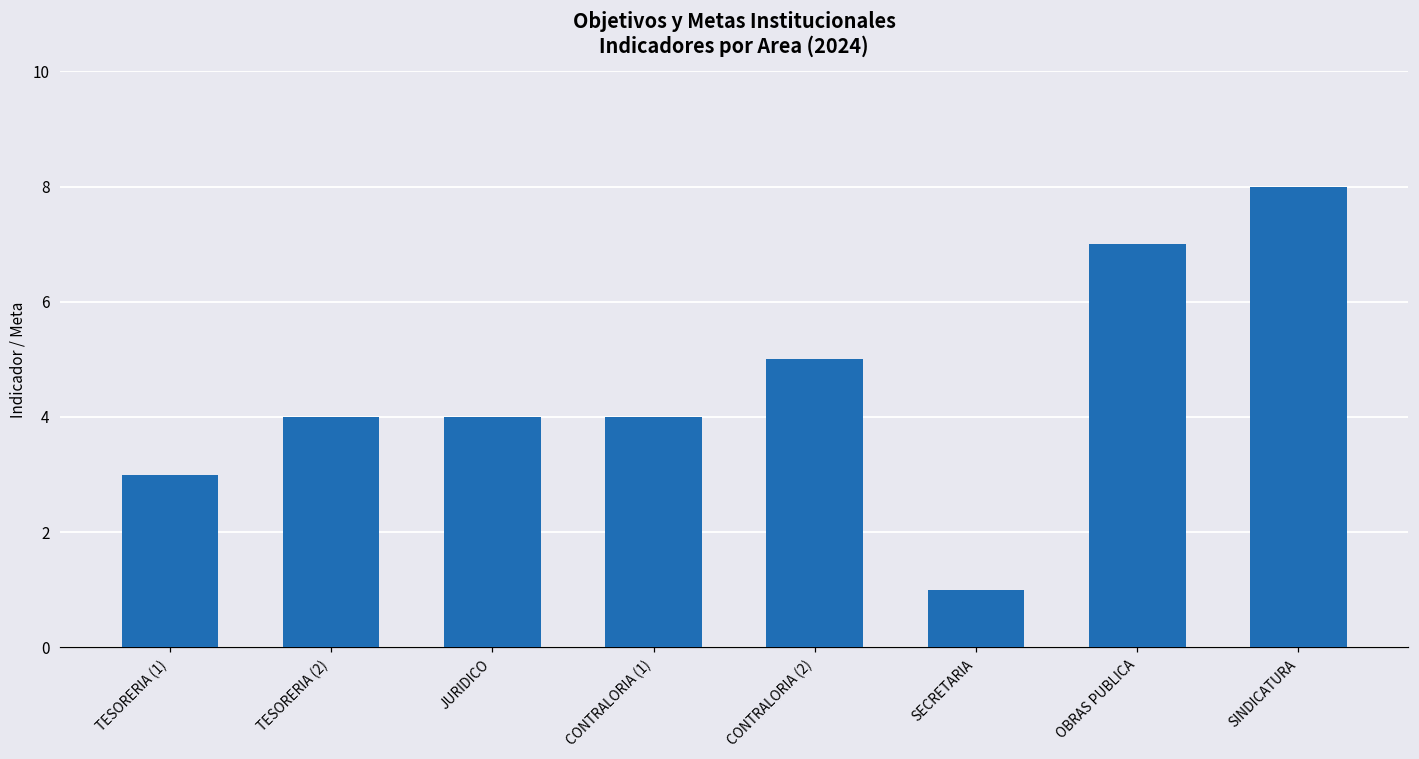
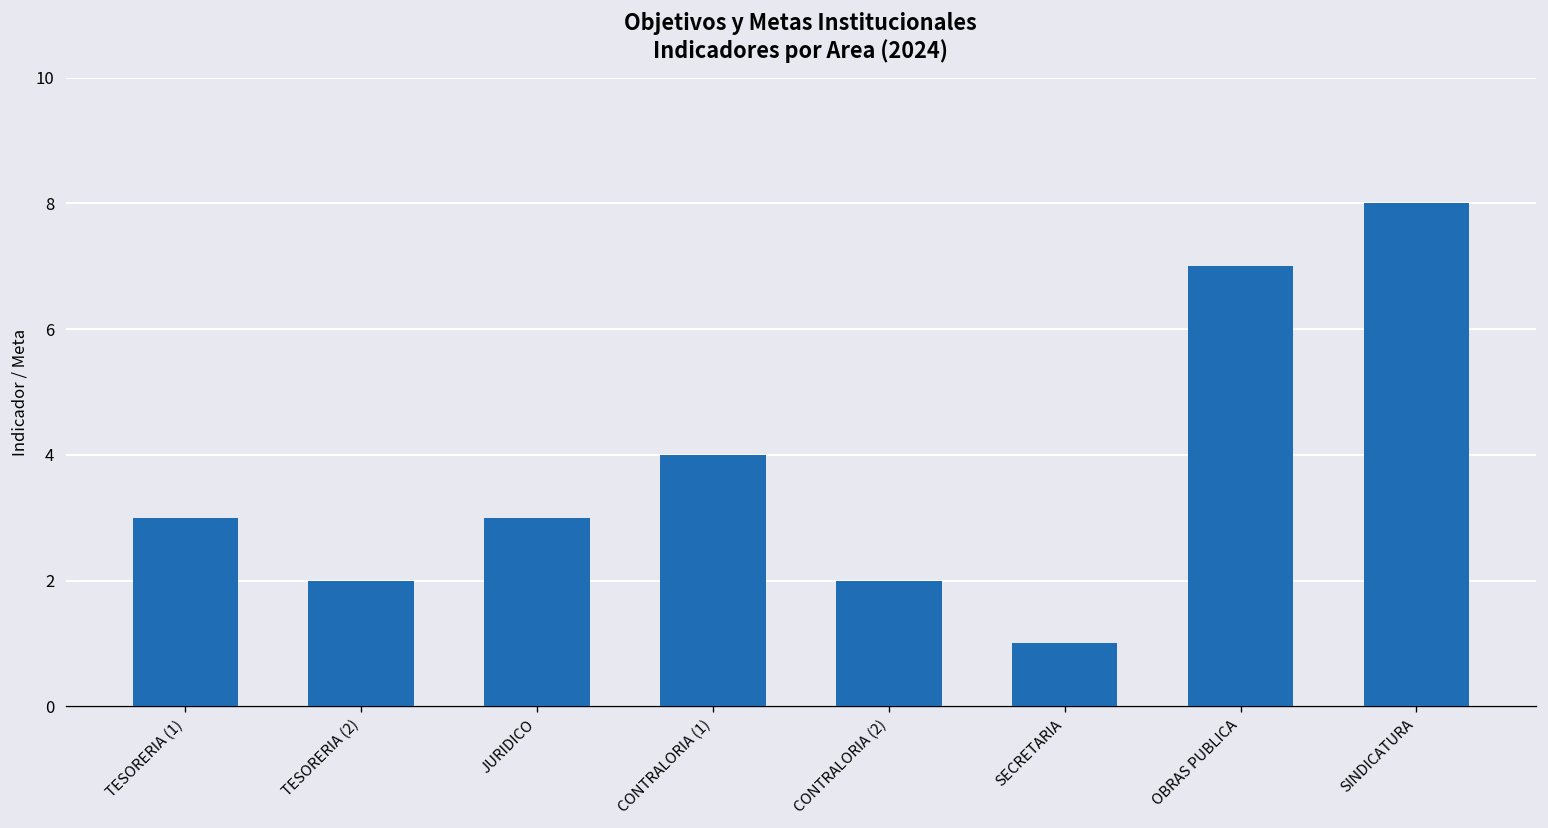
TESORERIA (2): 4 -> 2
JURIDICO: 4 -> 3
CONTRALORIA (2): 5 -> 2
